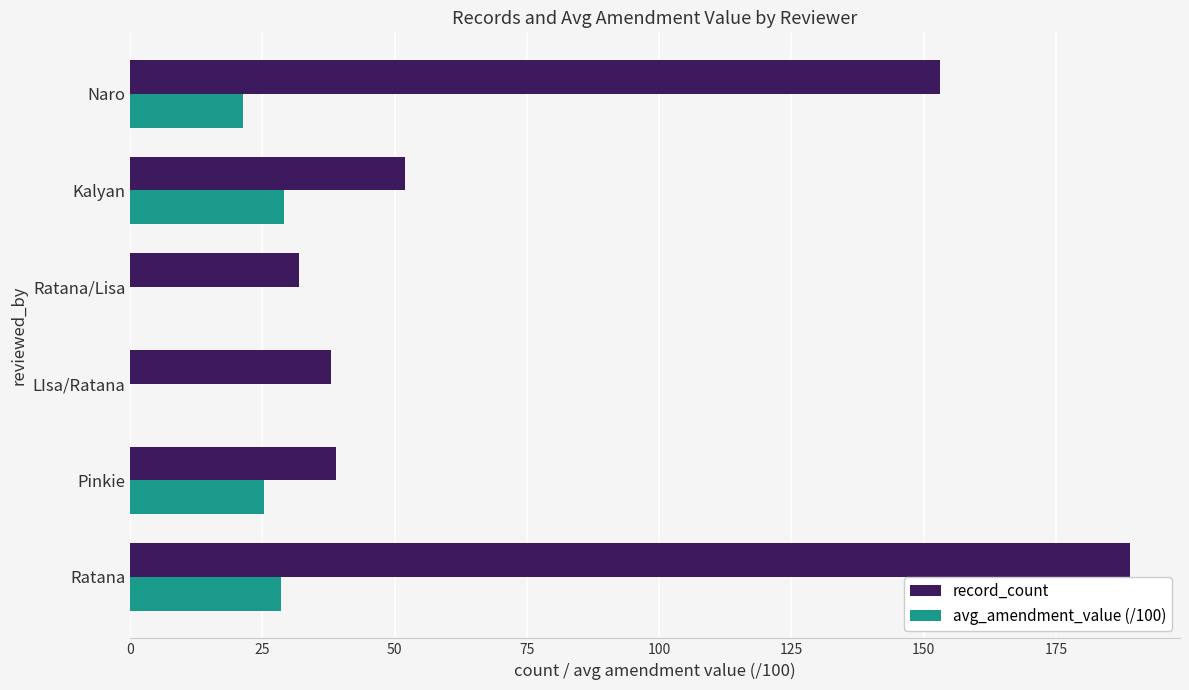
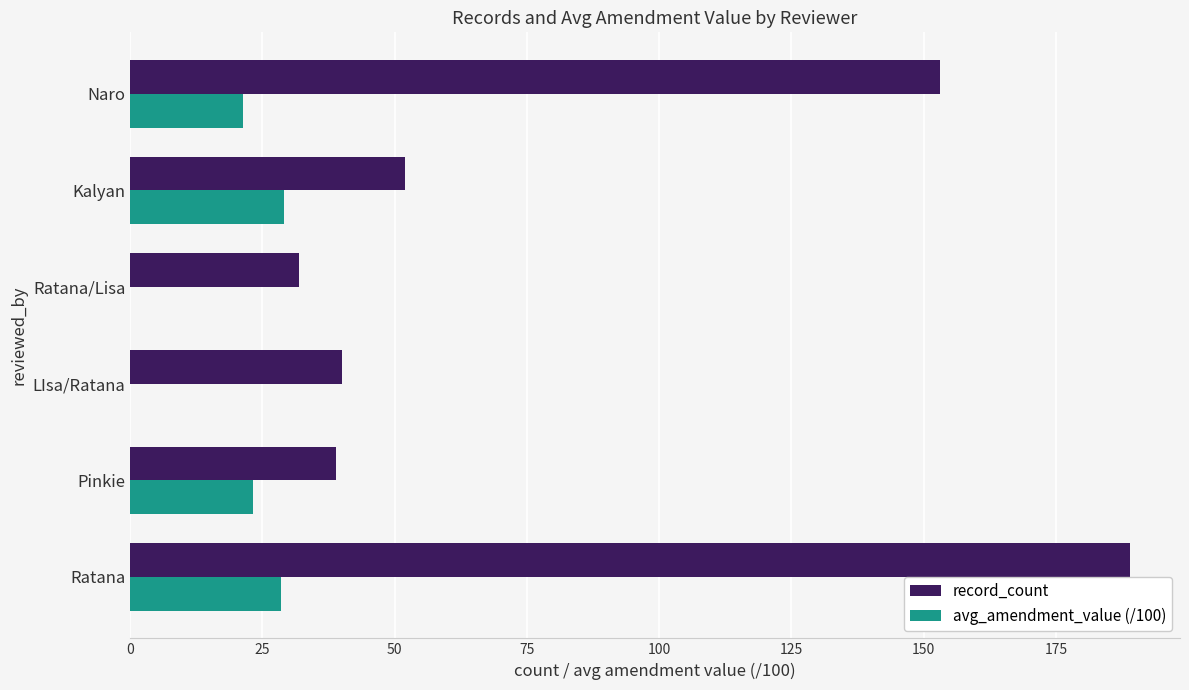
record_count, LIsa/Ratana: 38 -> 40
avg_amendment_value (/100), Pinkie: 25 -> 23
